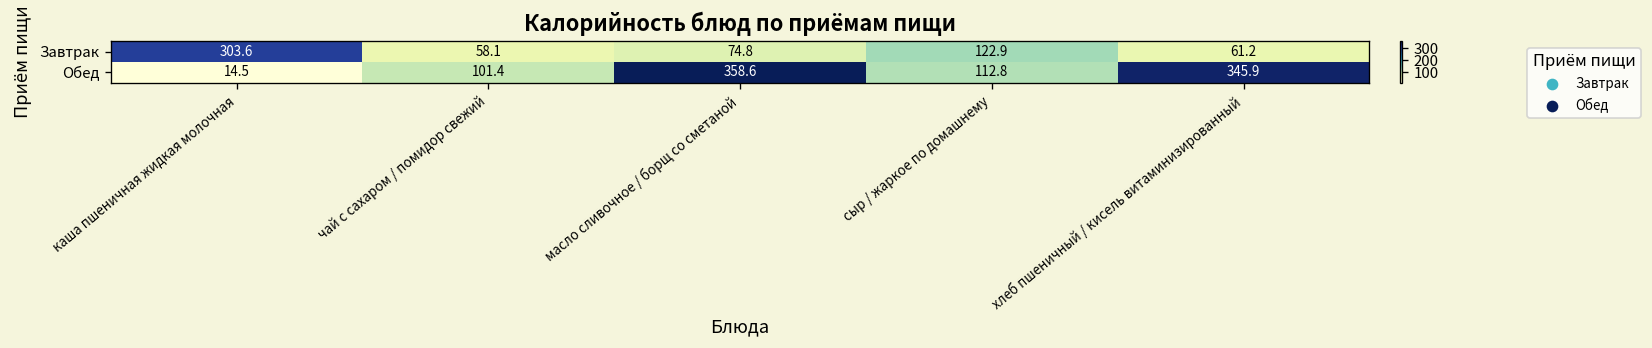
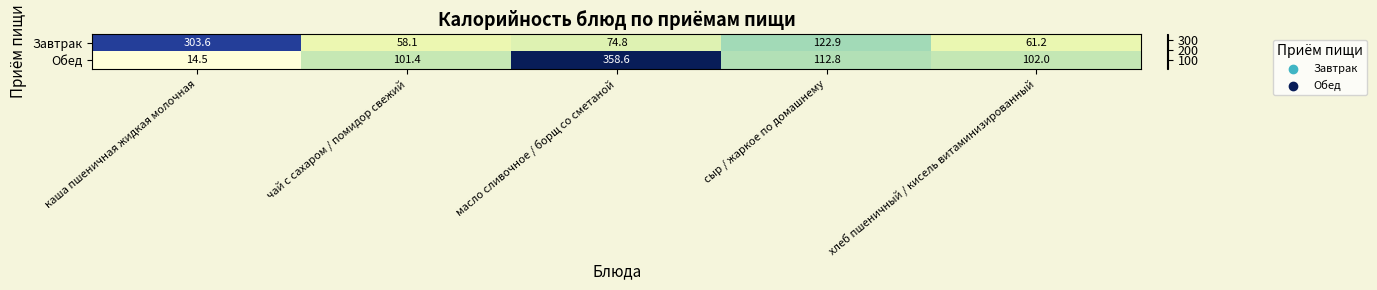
Обед, хлеб пшеничный / кисель витаминизированный: 345.9 -> 102.0
